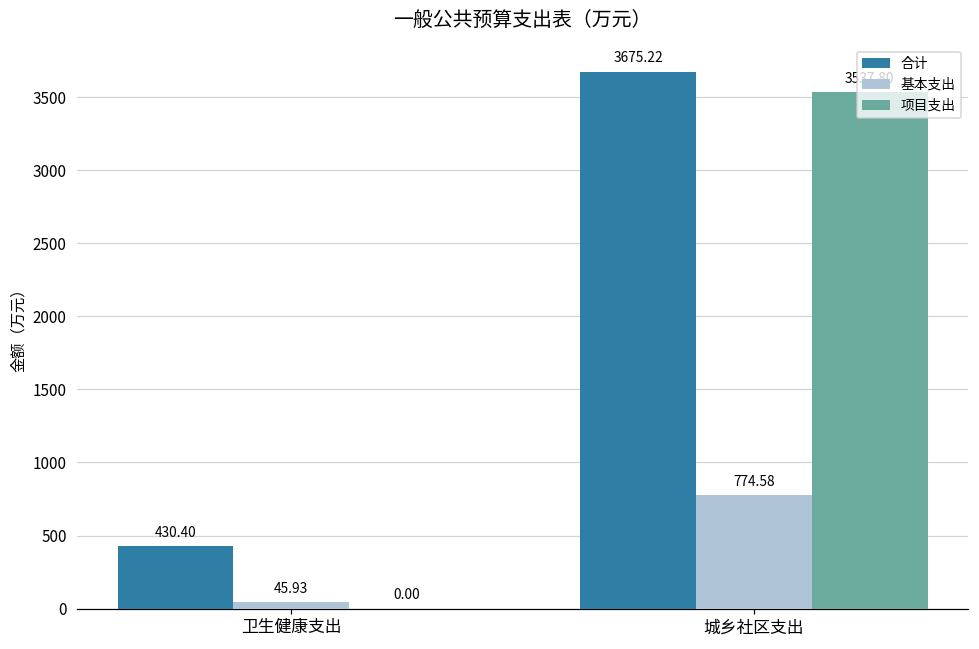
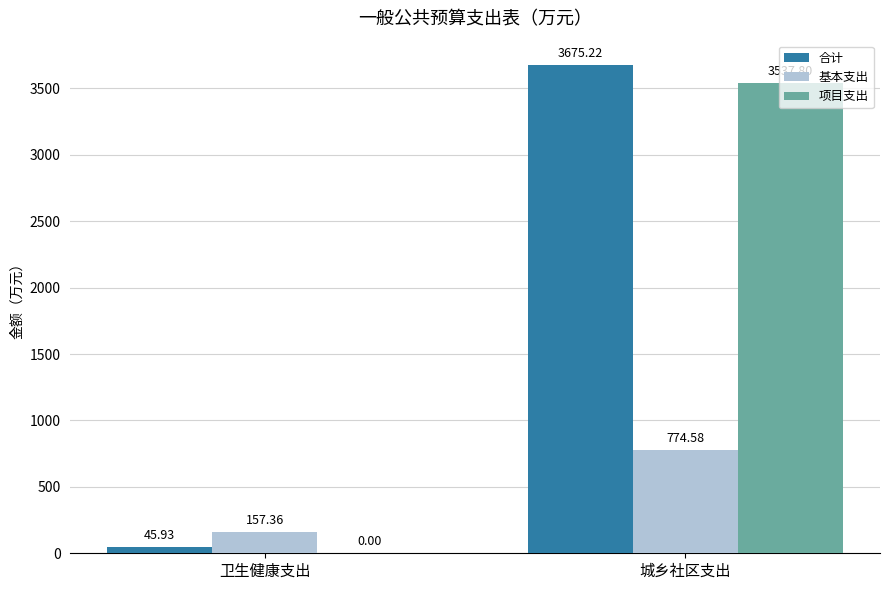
合计, 卫生健康支出: 430.40 -> 45.93
基本支出, 卫生健康支出: 45.93 -> 157.36
